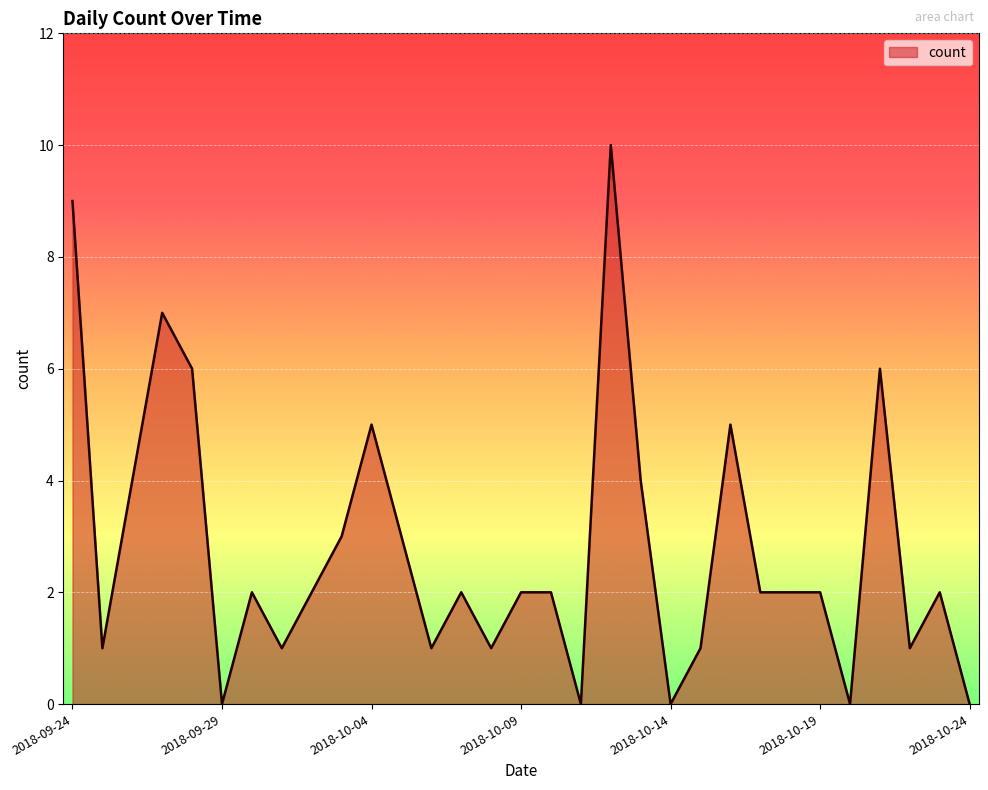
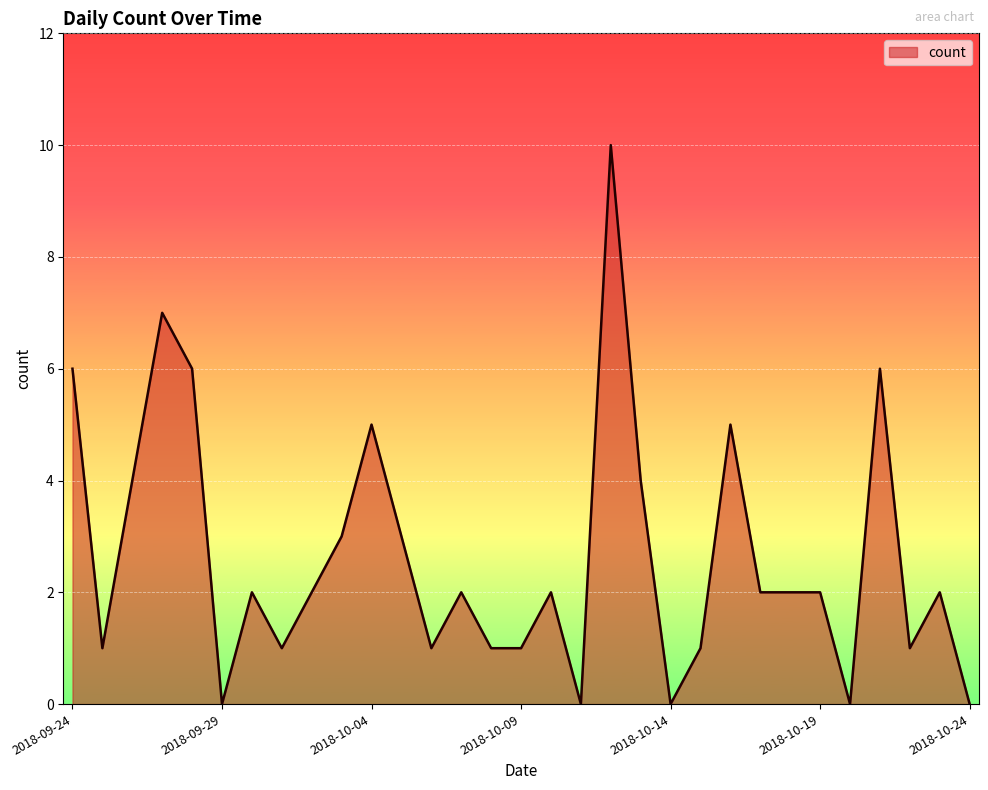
2018-09-24: 9 -> 6
2018-10-09: 2 -> 1
